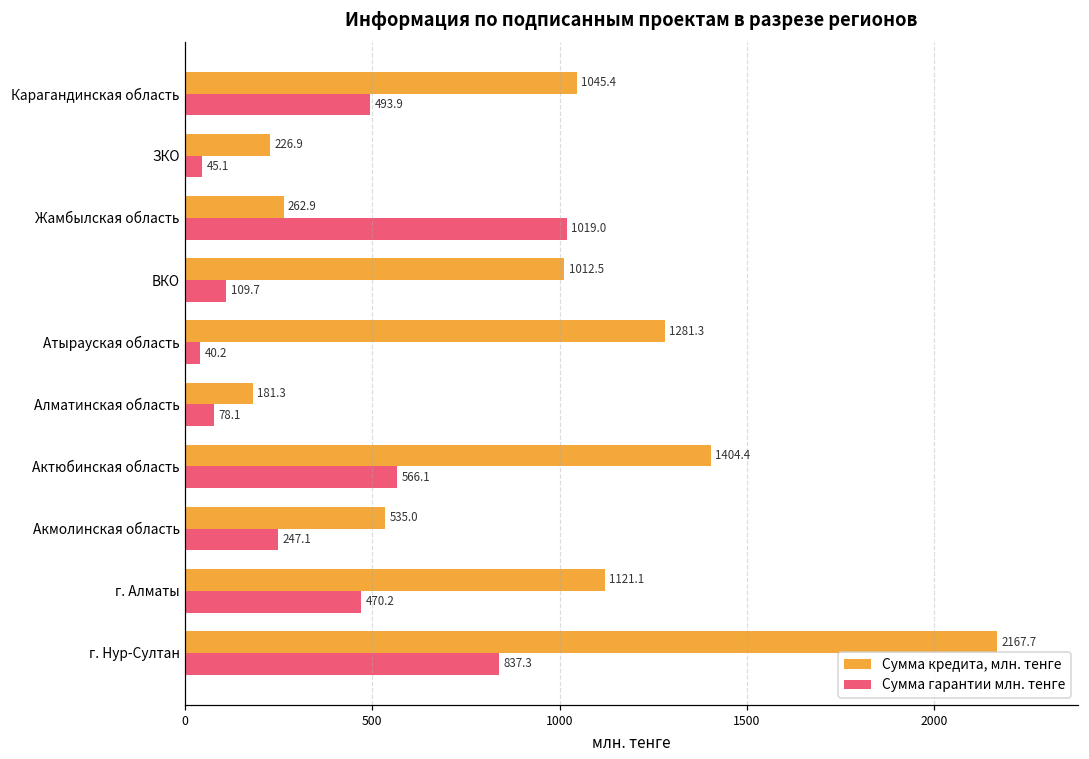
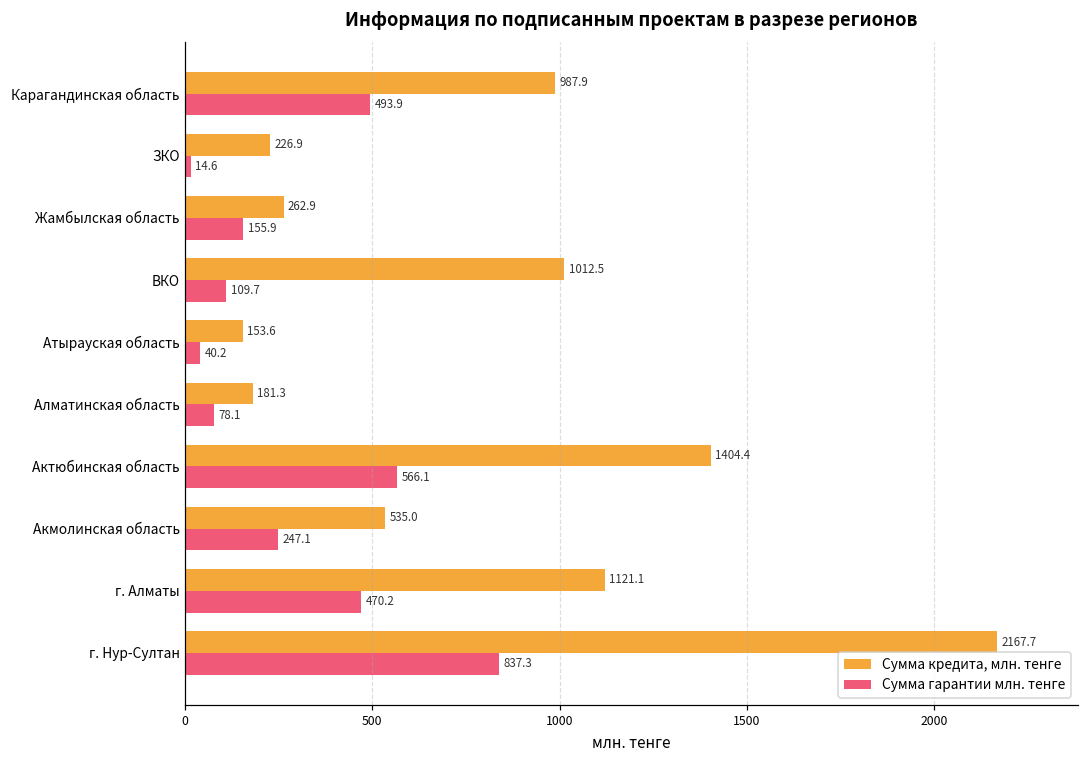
Сумма кредита, млн. тенге, Карагандинская область: 1045.4 -> 987.9
Сумма гарантии млн. тенге, ЗКО: 45.1 -> 14.6
Сумма гарантии млн. тенге, Жамбылская область: 1019.0 -> 155.9
Сумма кредита, млн. тенге, Атырауская область: 1281.3 -> 153.6
